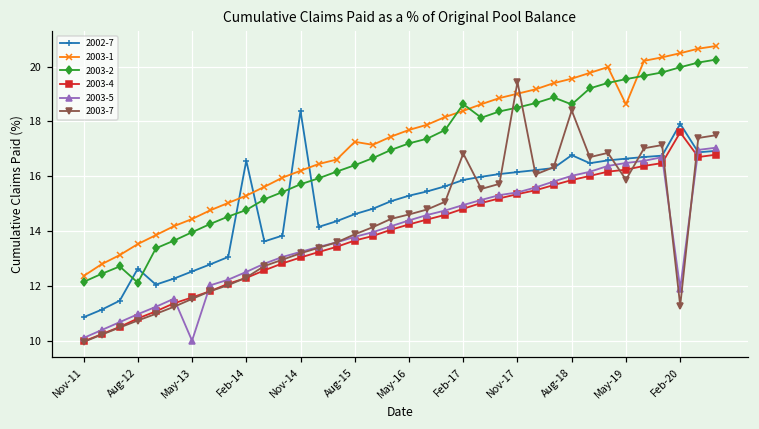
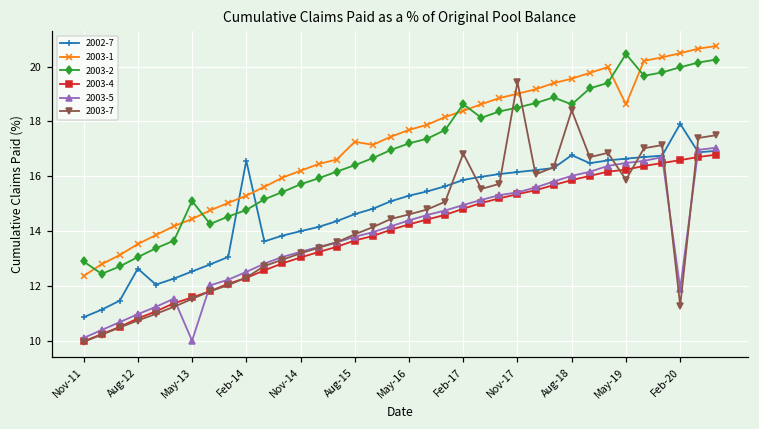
2003-2, Nov-11: 12.1 -> 12.9
2003-2, Aug-12: 12.1 -> 13.1
2003-2, May-13: 14.0 -> 15.1
2002-7, Nov-14: 18.4 -> 14.0
2003-2, May-19: 19.5 -> 20.5
2003-4, Feb-20: 17.6 -> 16.6
